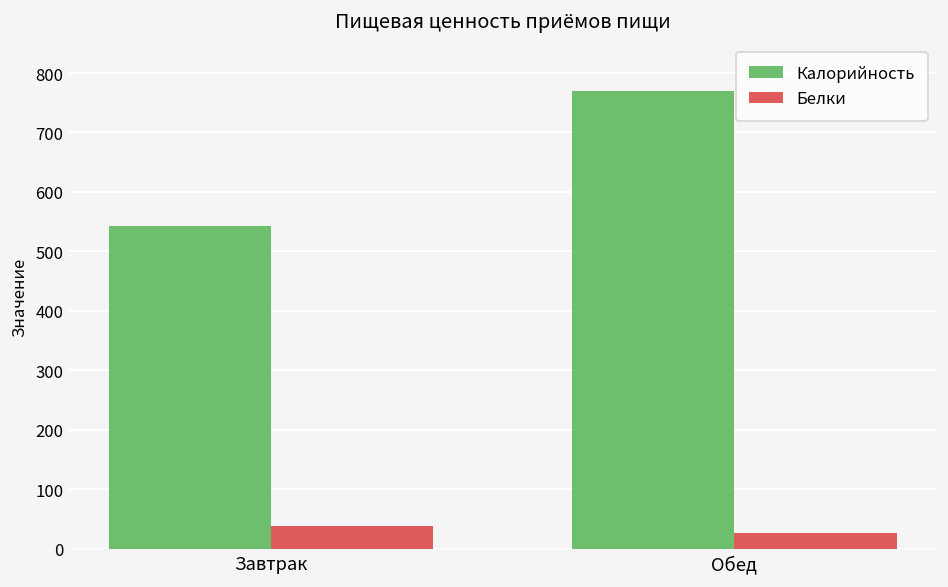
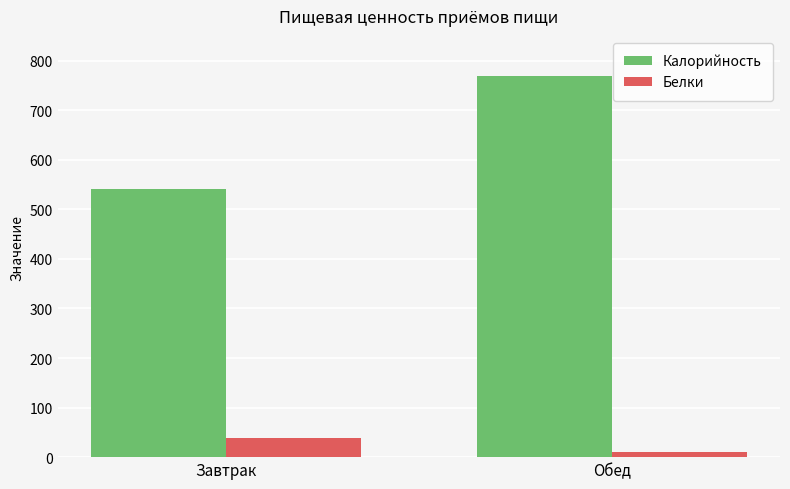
Белки, Обед: 30 -> 10
